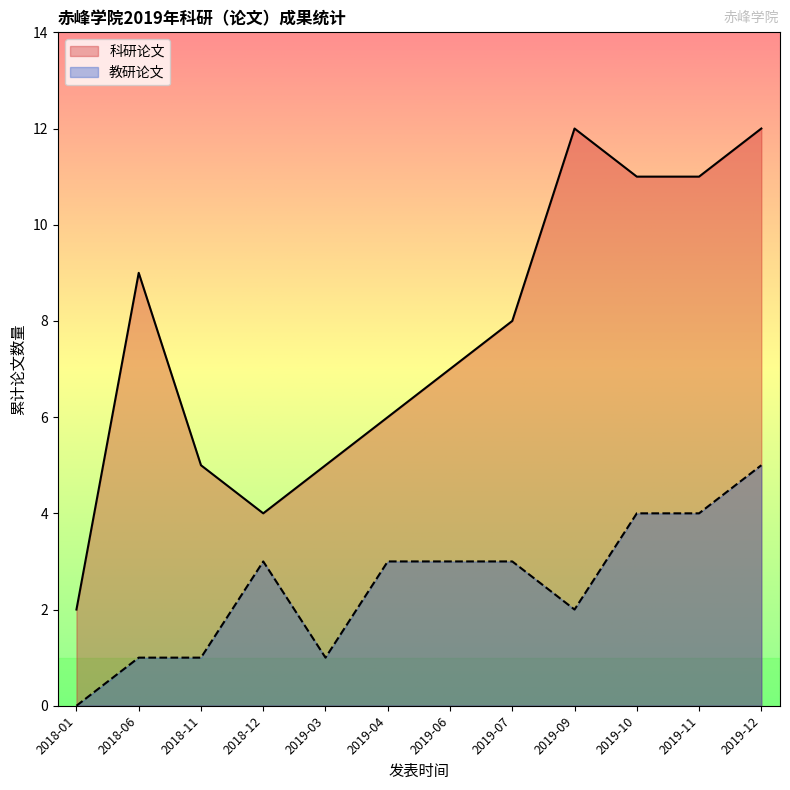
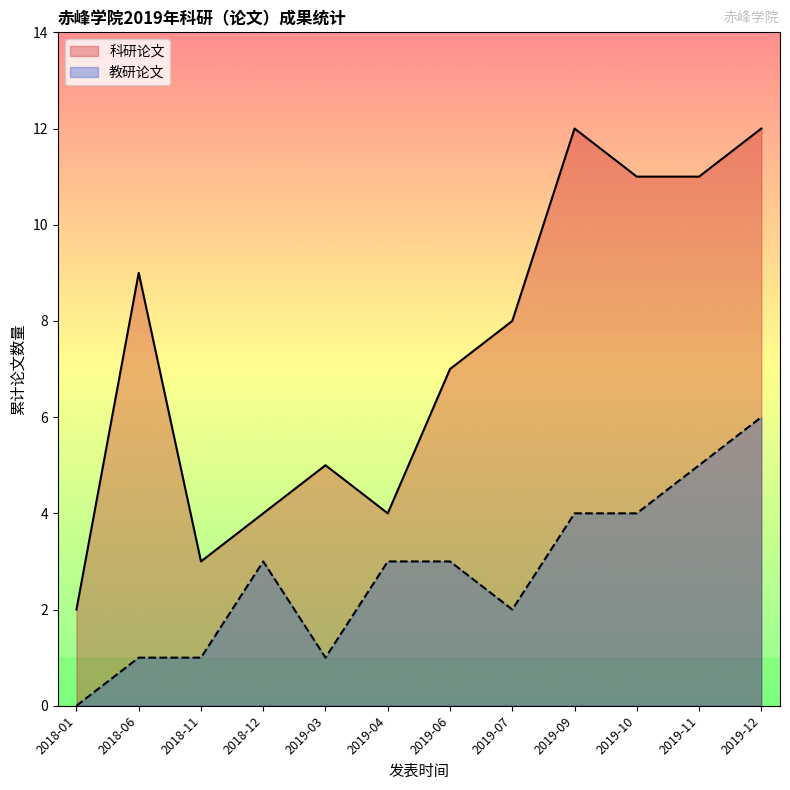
科研论文, 2018-11: 5 -> 3
科研论文, 2019-04: 6 -> 4
教研论文, 2019-07: 3 -> 2
教研论文, 2019-09: 2 -> 4
教研论文, 2019-11: 4 -> 5
教研论文, 2019-12: 5 -> 6
